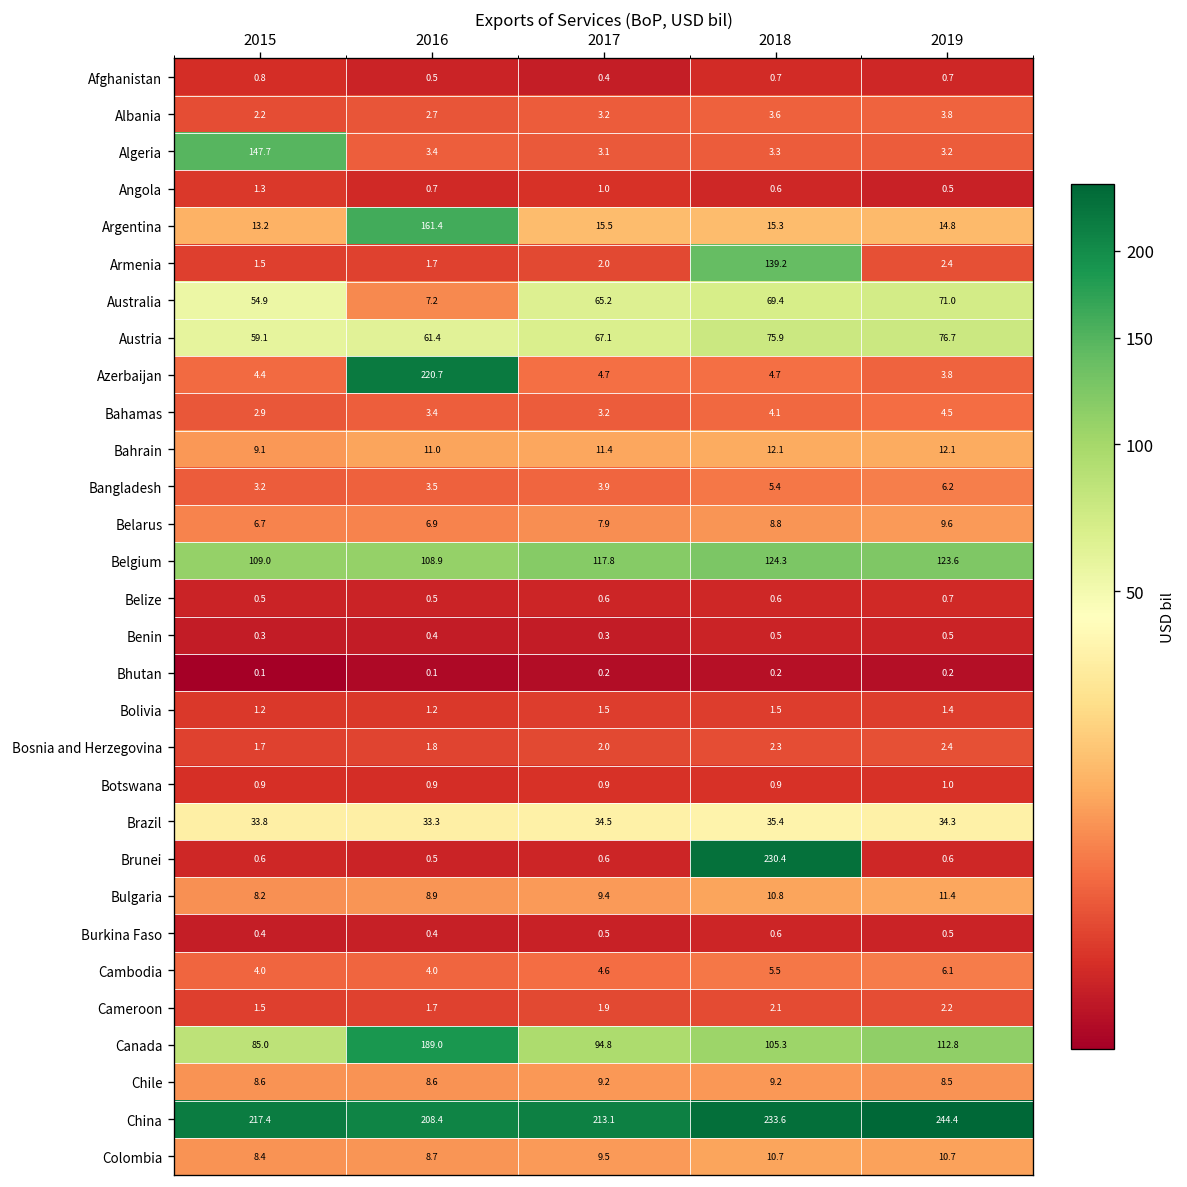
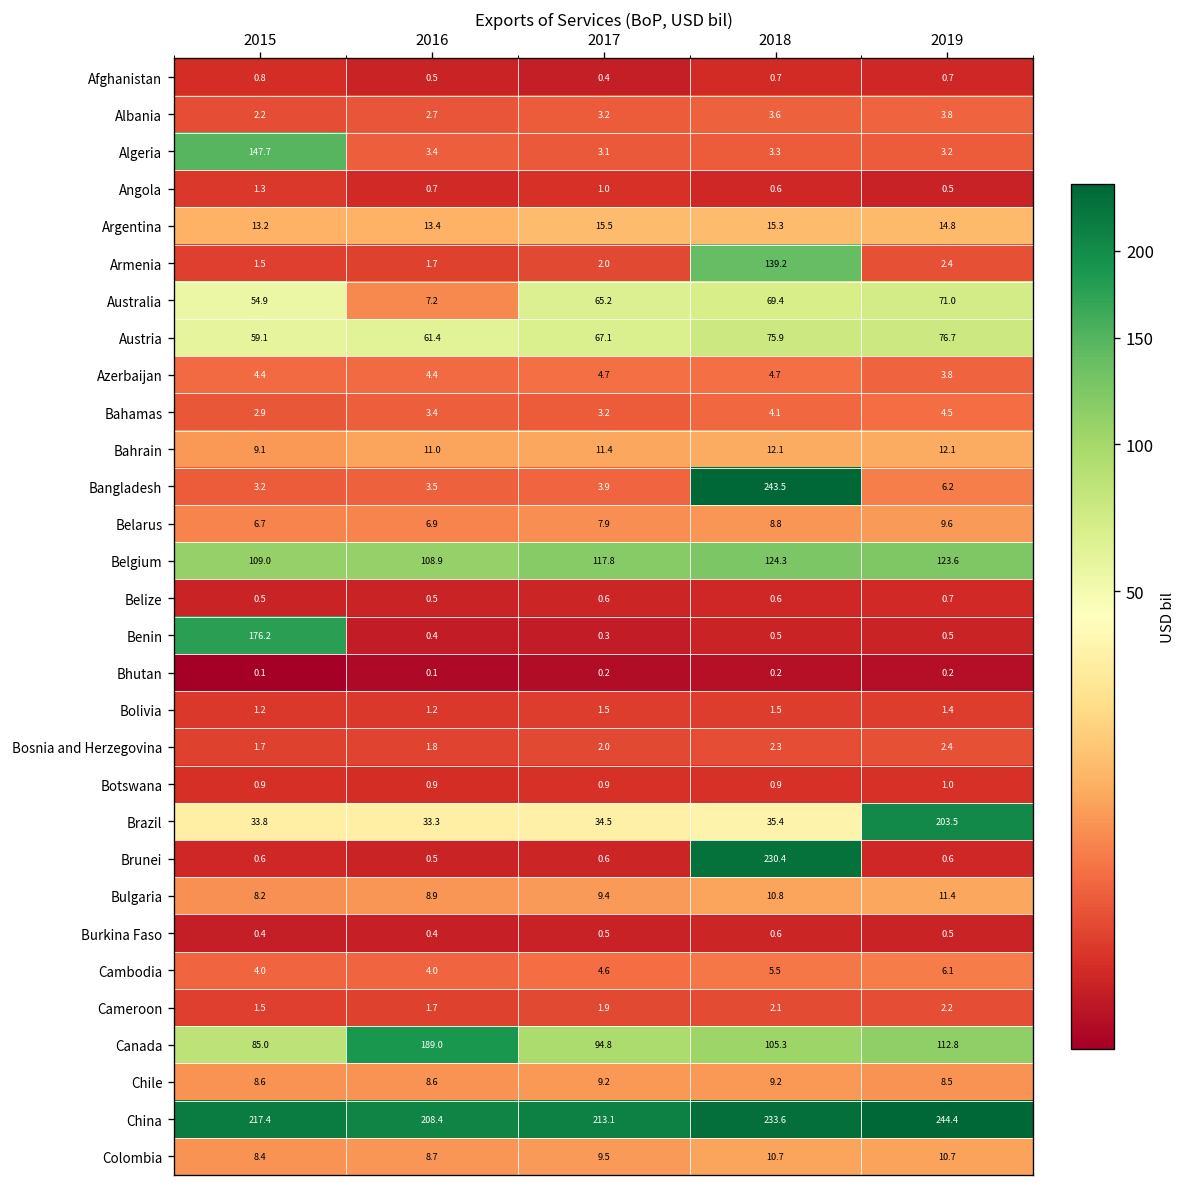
Argentina, 2016: 161.4 -> 13.4
Azerbaijan, 2016: 220.7 -> 4.4
Bangladesh, 2018: 5.4 -> 243.5
Benin, 2015: 0.3 -> 176.2
Brazil, 2019: 34.3 -> 203.5
